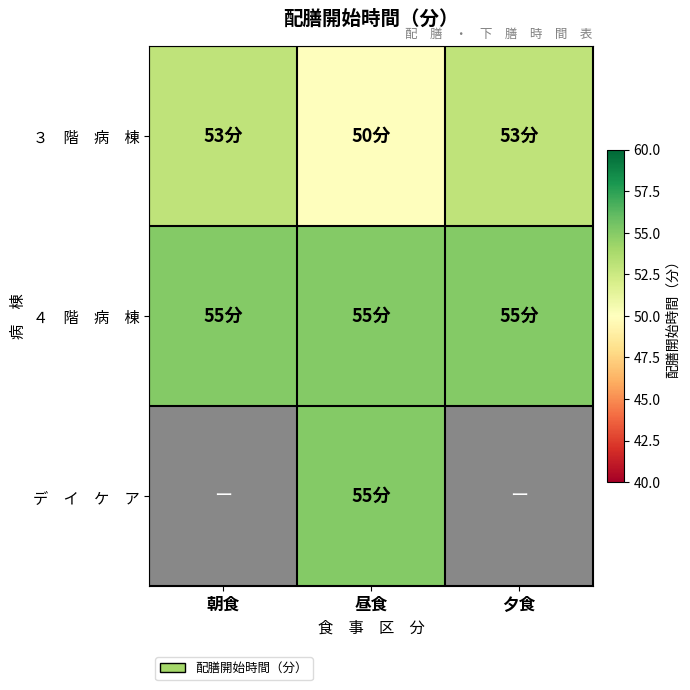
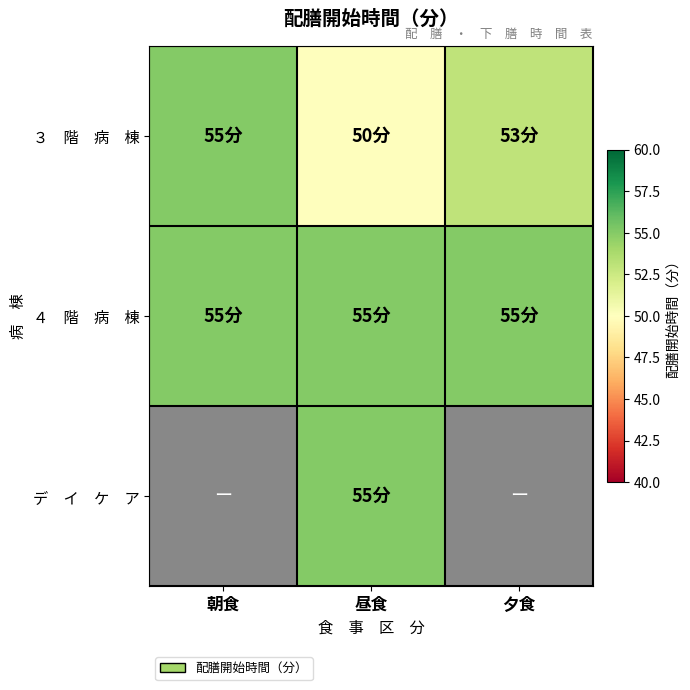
３ 階 病 棟, 朝食: 53分 -> 55分
